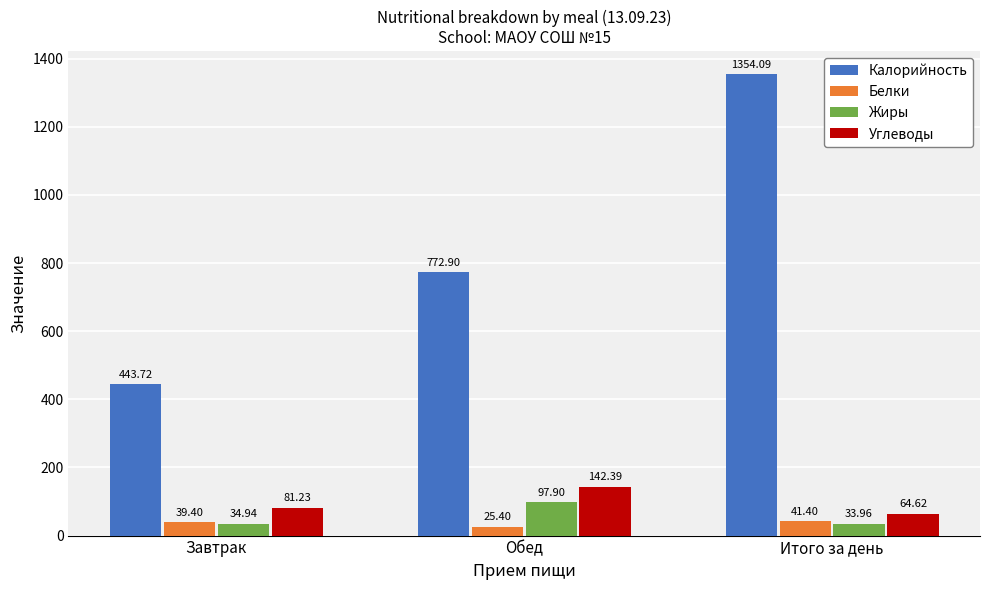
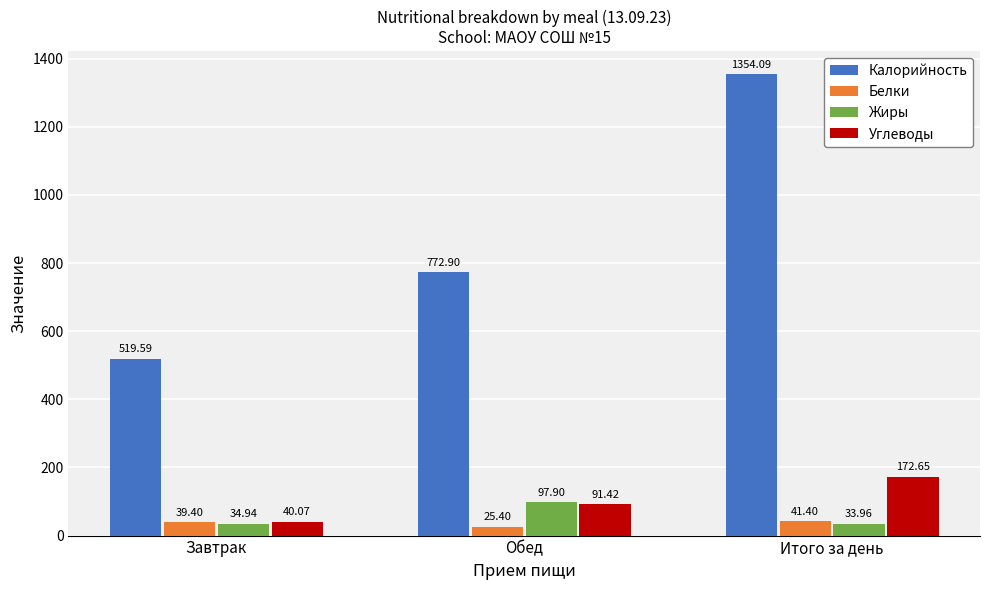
Калорийность, Завтрак: 443.72 -> 519.59
Углеводы, Завтрак: 81.23 -> 40.07
Углеводы, Обед: 142.39 -> 91.42
Углеводы, Итого за день: 64.62 -> 172.65
